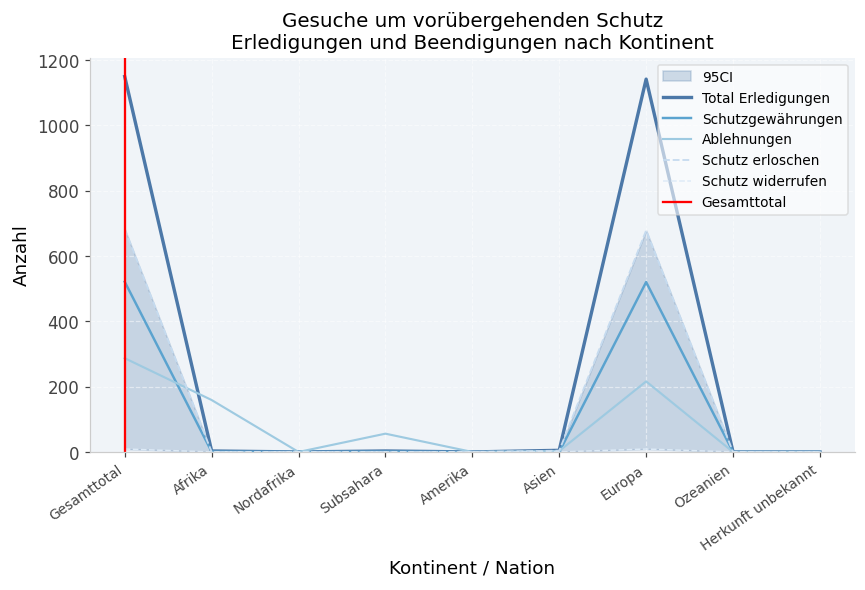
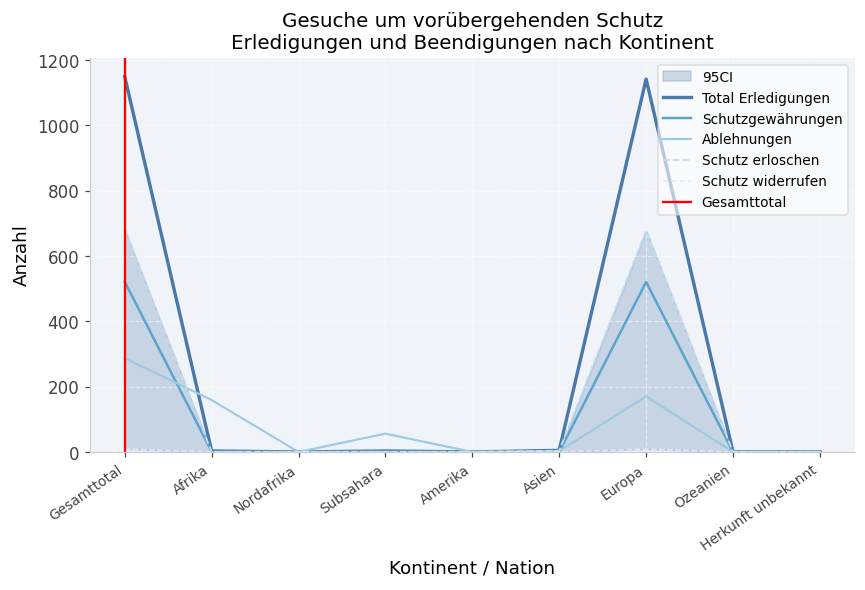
Ablehnungen, Europa: 220 -> 170
